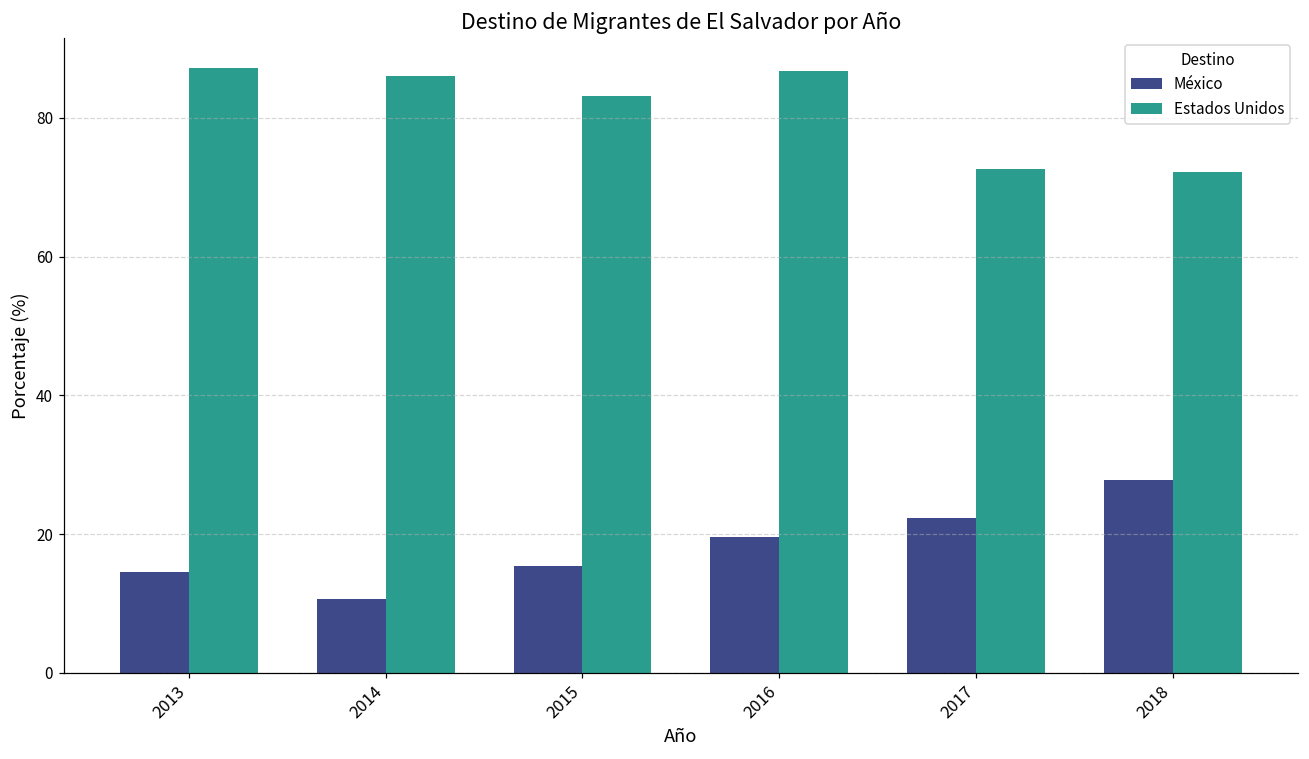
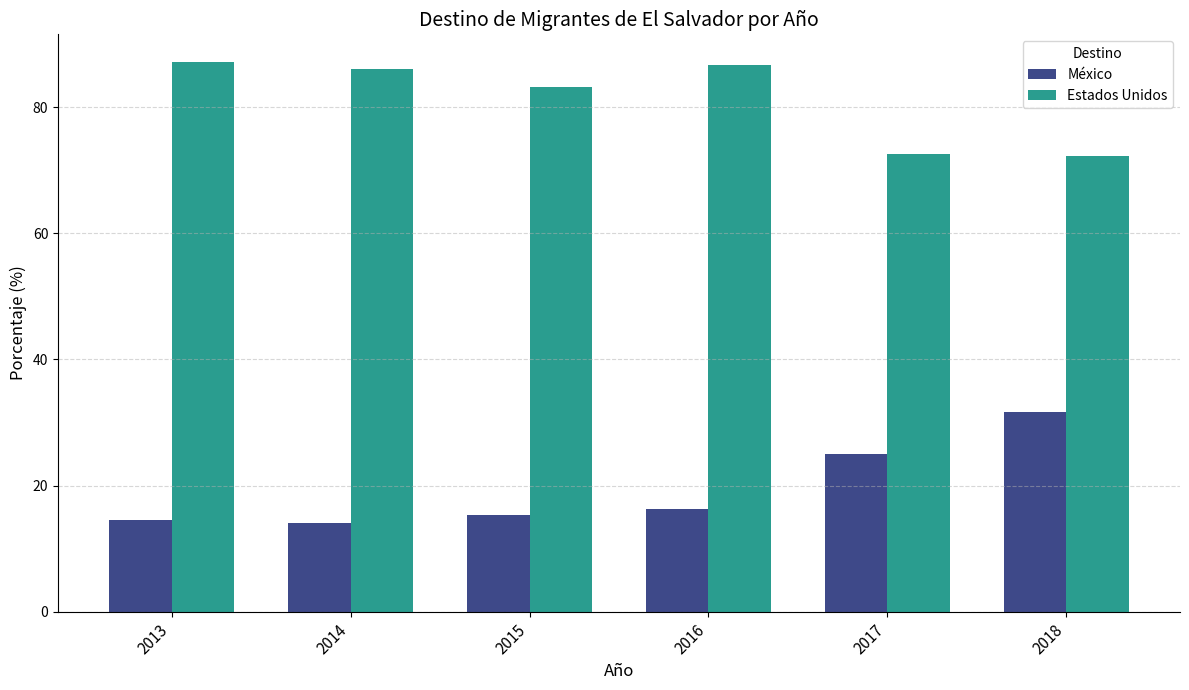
México, 2014: 11 -> 14
México, 2016: 20 -> 16
México, 2017: 22 -> 25
México, 2018: 28 -> 32
